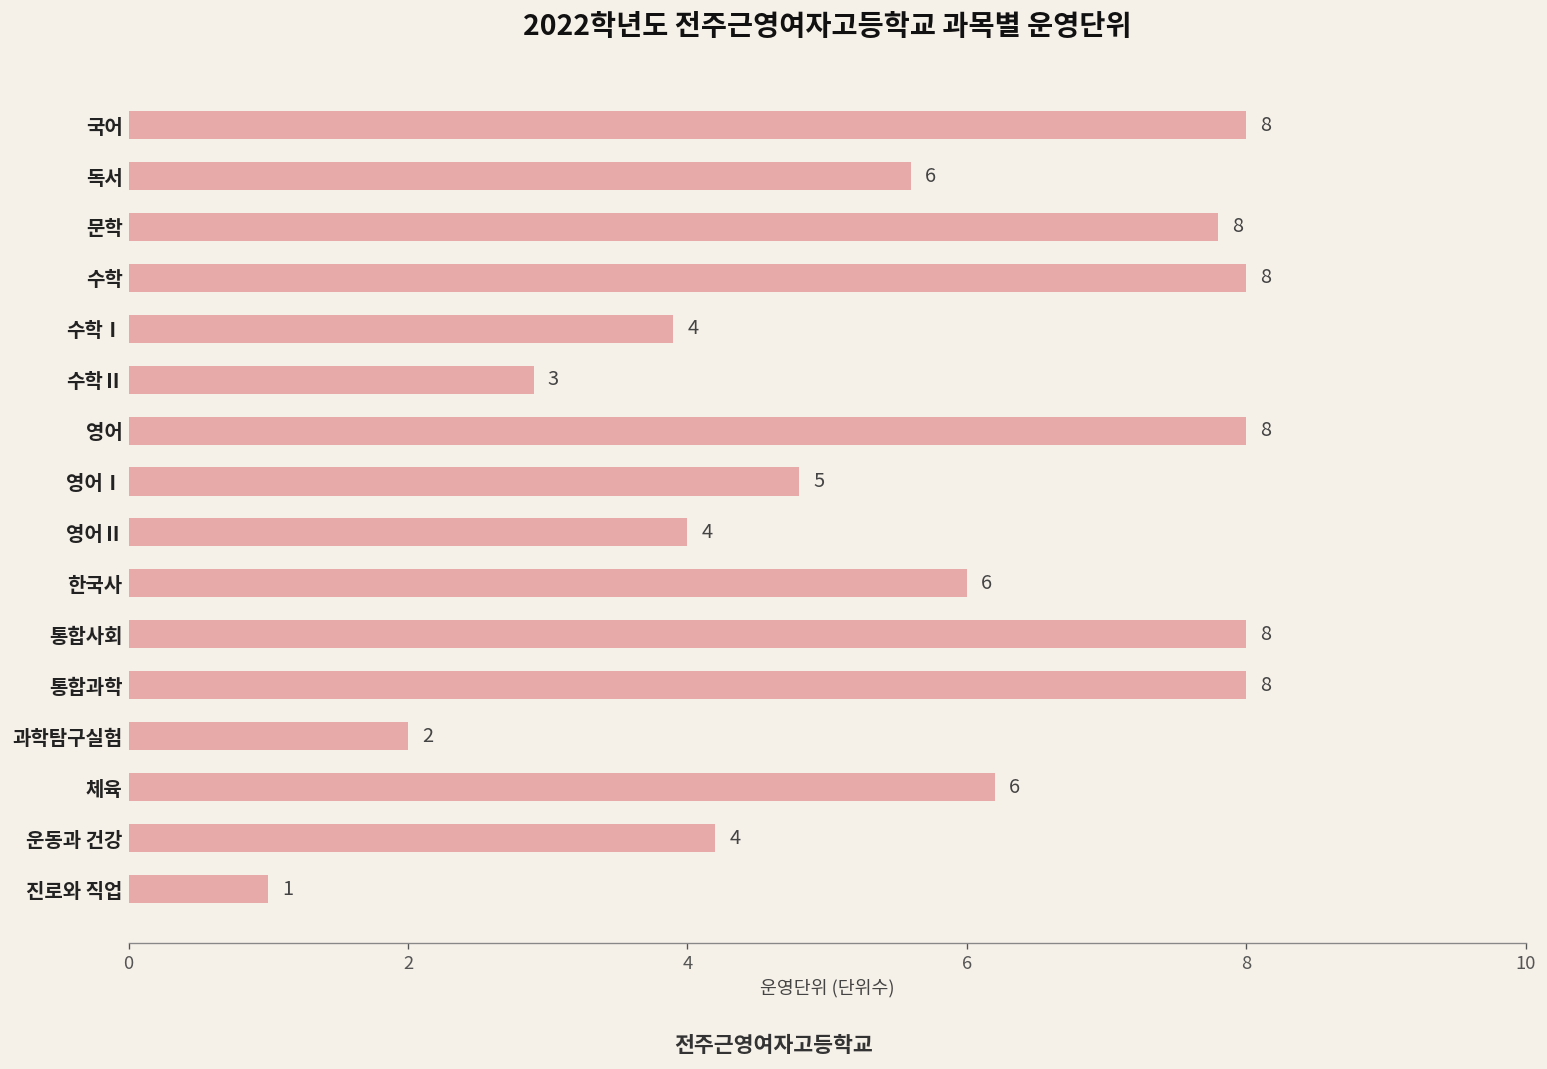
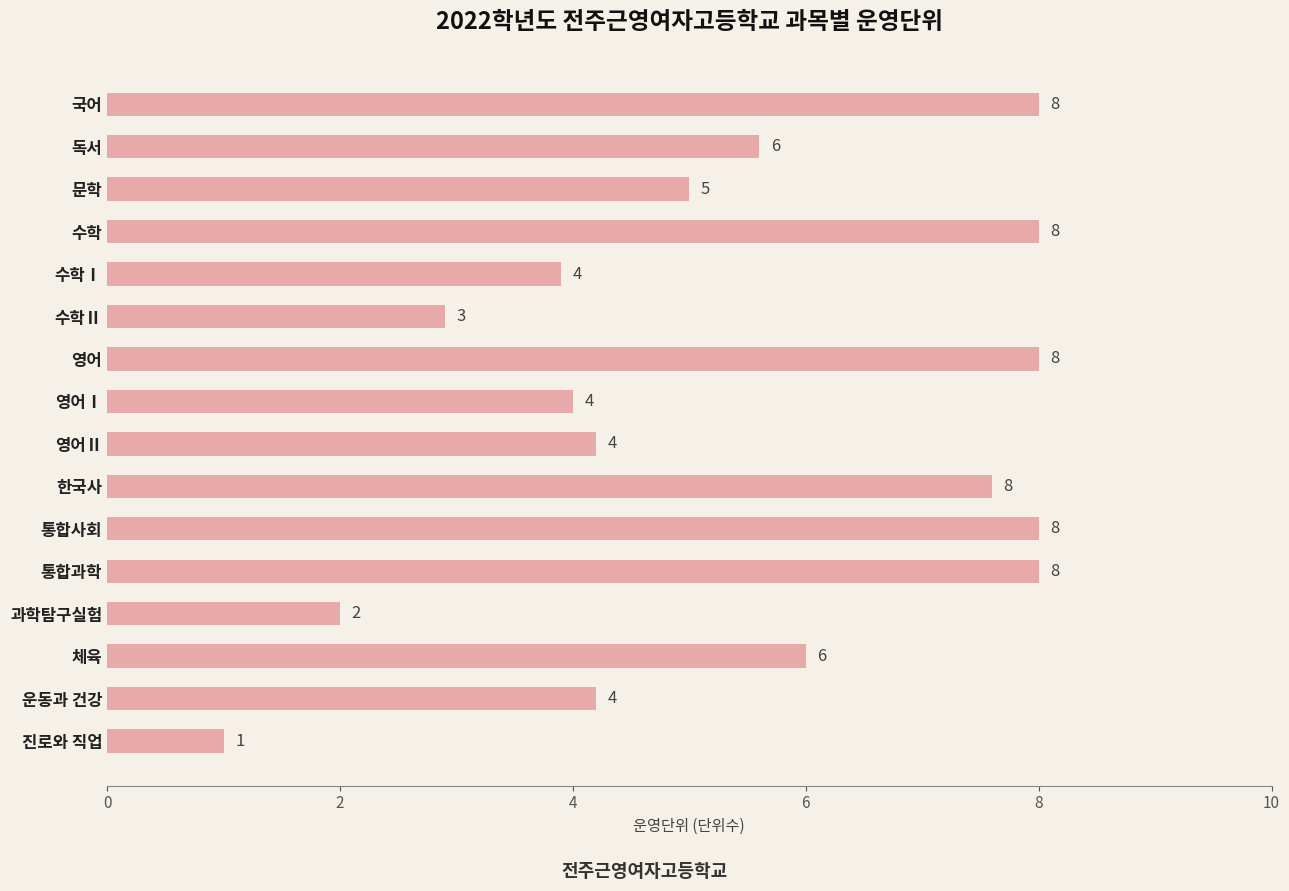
문학: 8 -> 5
영어Ⅰ: 5 -> 4
영어Ⅱ: 4.0 -> 4.2
한국사: 6 -> 8
체육: 6.2 -> 6.0
